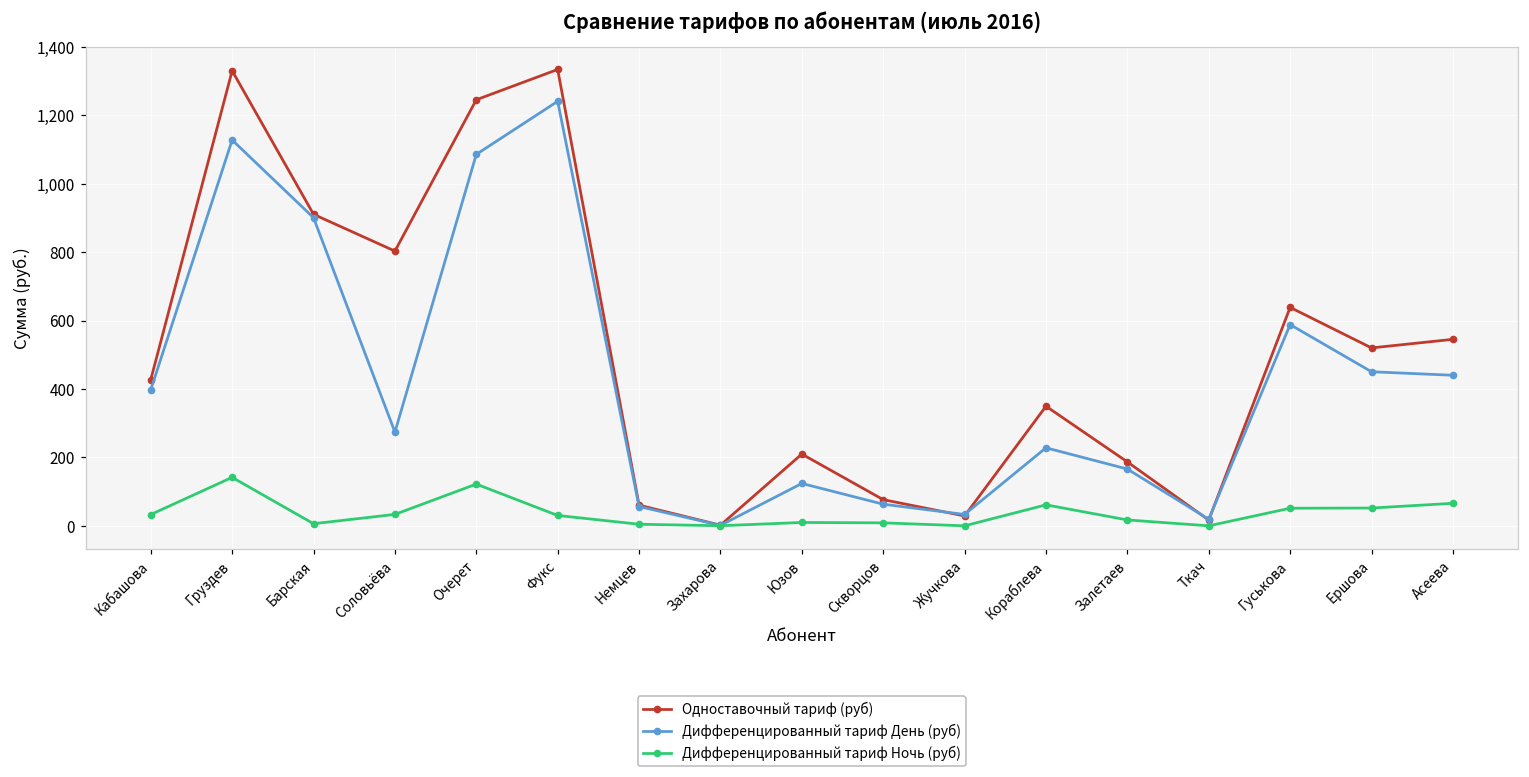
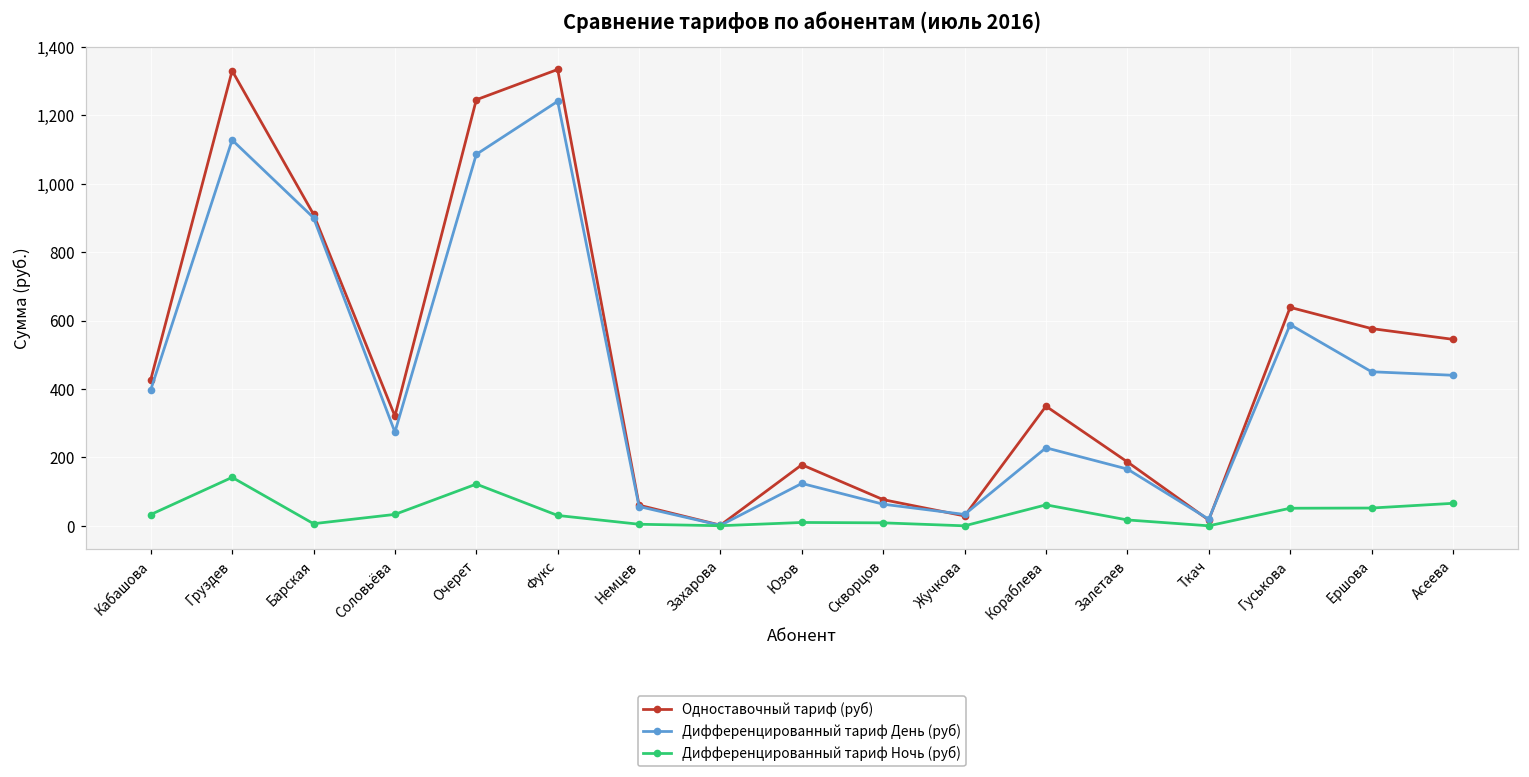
Одноставочный тариф (руб), Соловьёва: 800 -> 320
Одноставочный тариф (руб), Юзов: 210 -> 180
Одноставочный тариф (руб), Ершова: 520 -> 580
